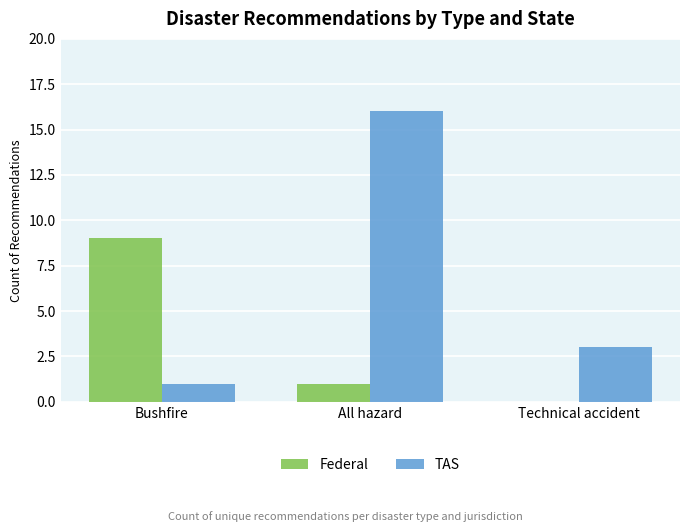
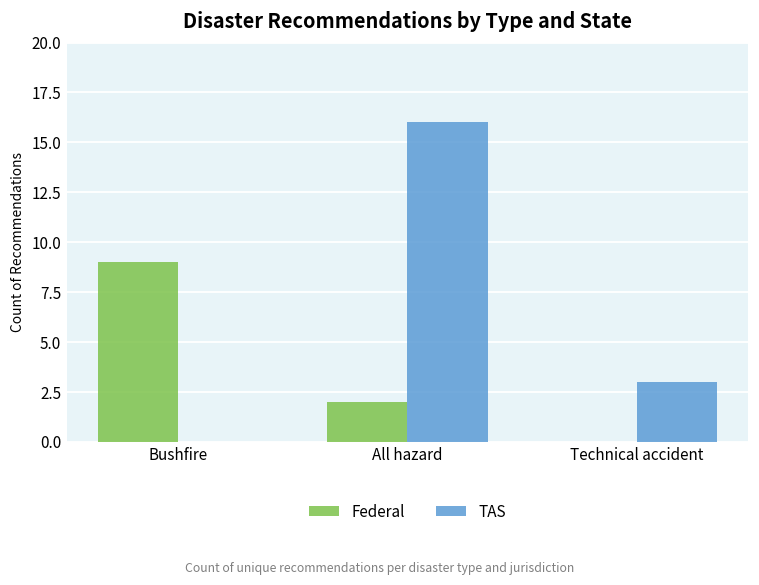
TAS, Bushfire: 1 -> 0
Federal, All hazard: 1 -> 2
